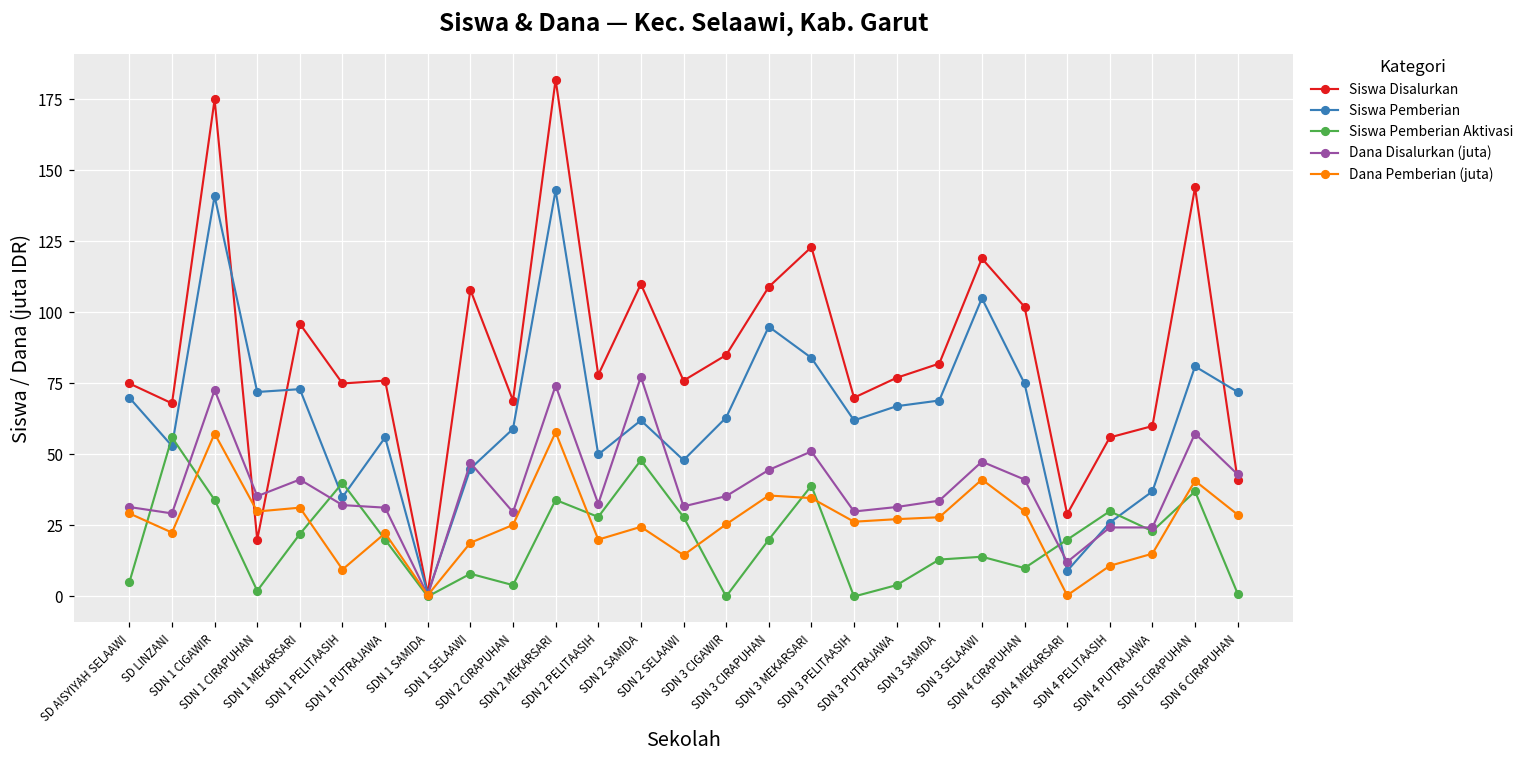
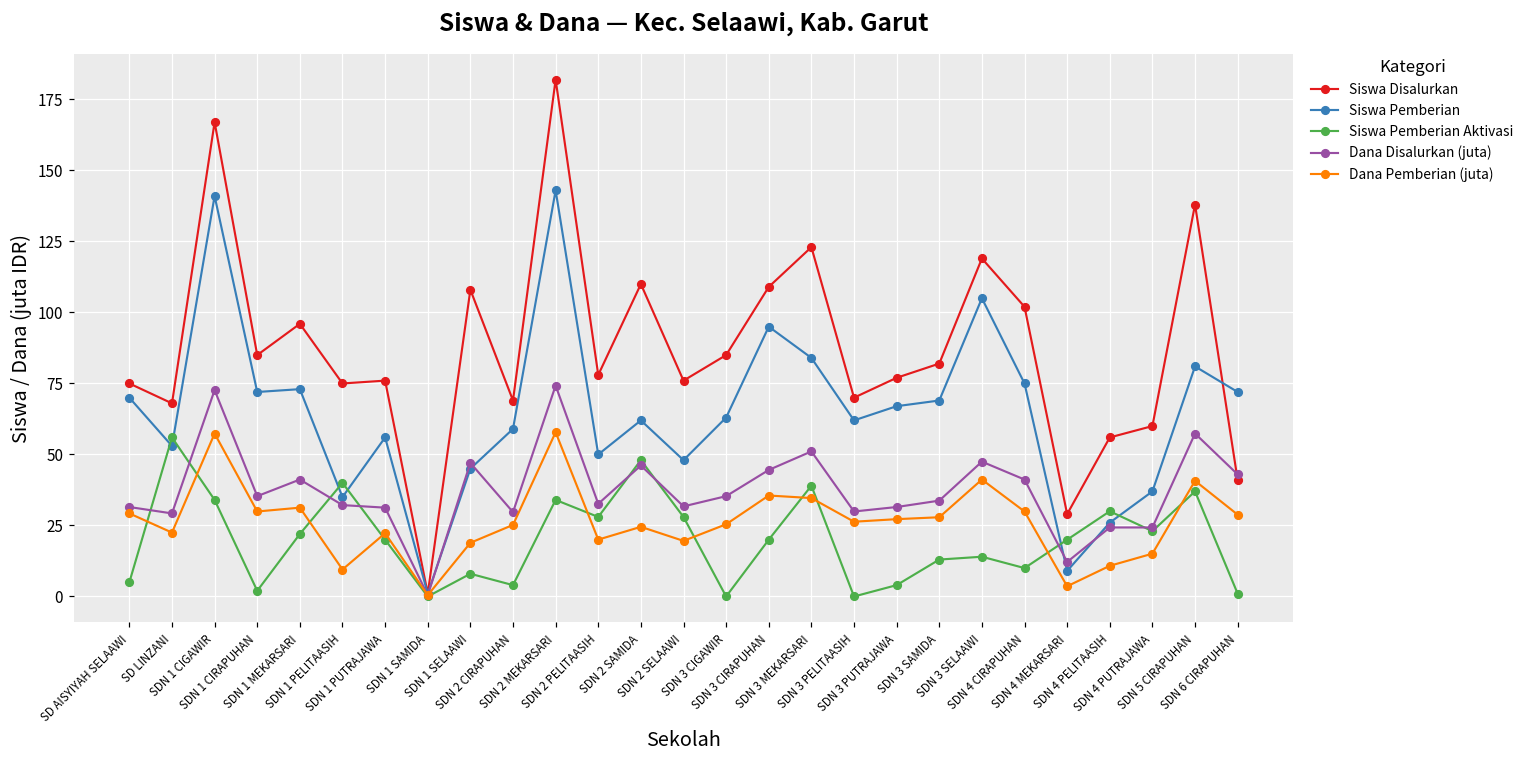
Siswa Disalurkan, SDN 1 CIGAWIR: 175 -> 167
Siswa Disalurkan, SDN 1 CIRAPUHAN: 20 -> 85
Dana Disalurkan (juta), SDN 2 SAMIDA: 77 -> 46
Dana Pemberian (juta), SDN 2 SELAAWI: 15 -> 20
Dana Pemberian (juta), SDN 4 MEKARSARI: 0 -> 4
Siswa Disalurkan, SDN 5 CIRAPUHAN: 144 -> 138
